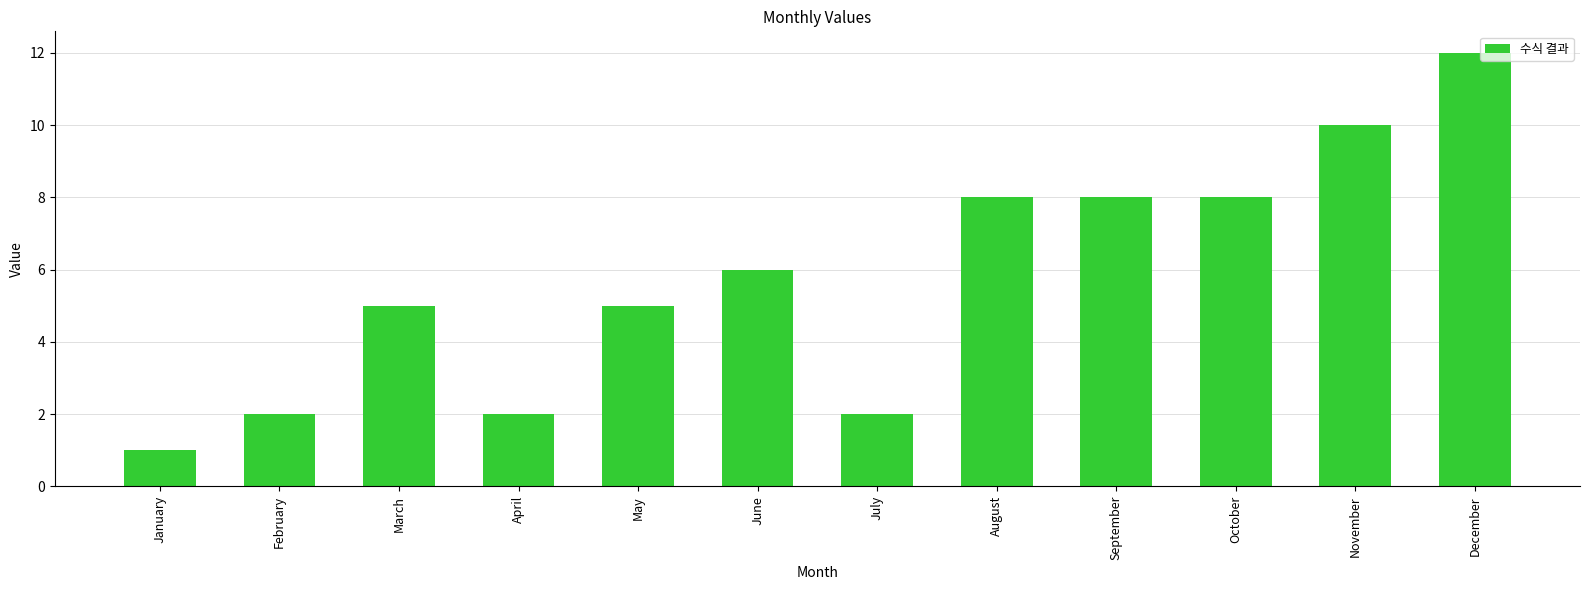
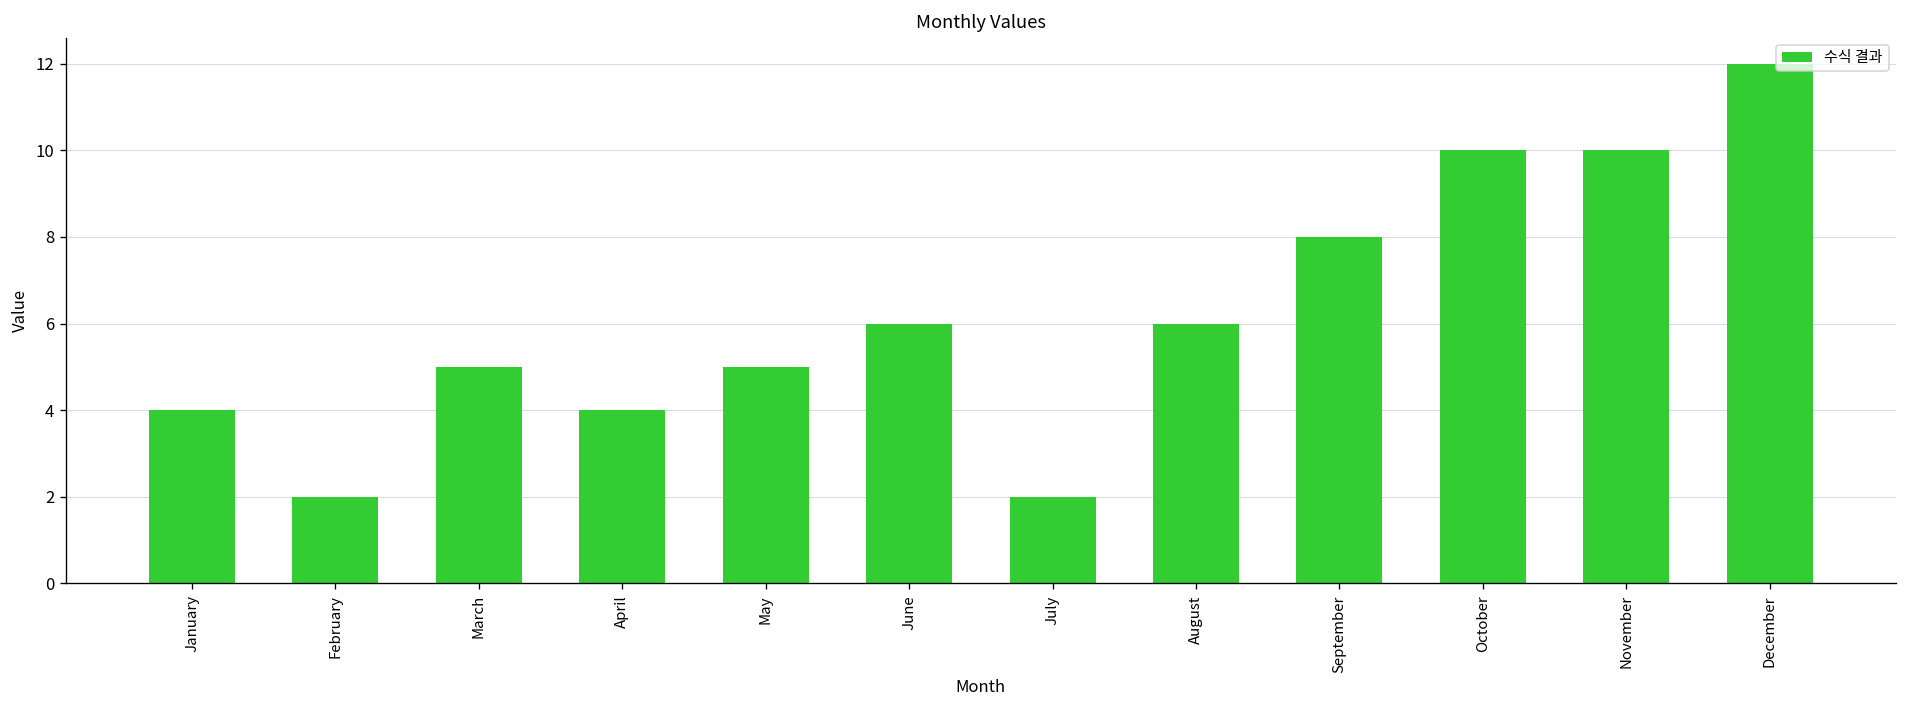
January: 1 -> 4
April: 2 -> 4
August: 8 -> 6
October: 8 -> 10
